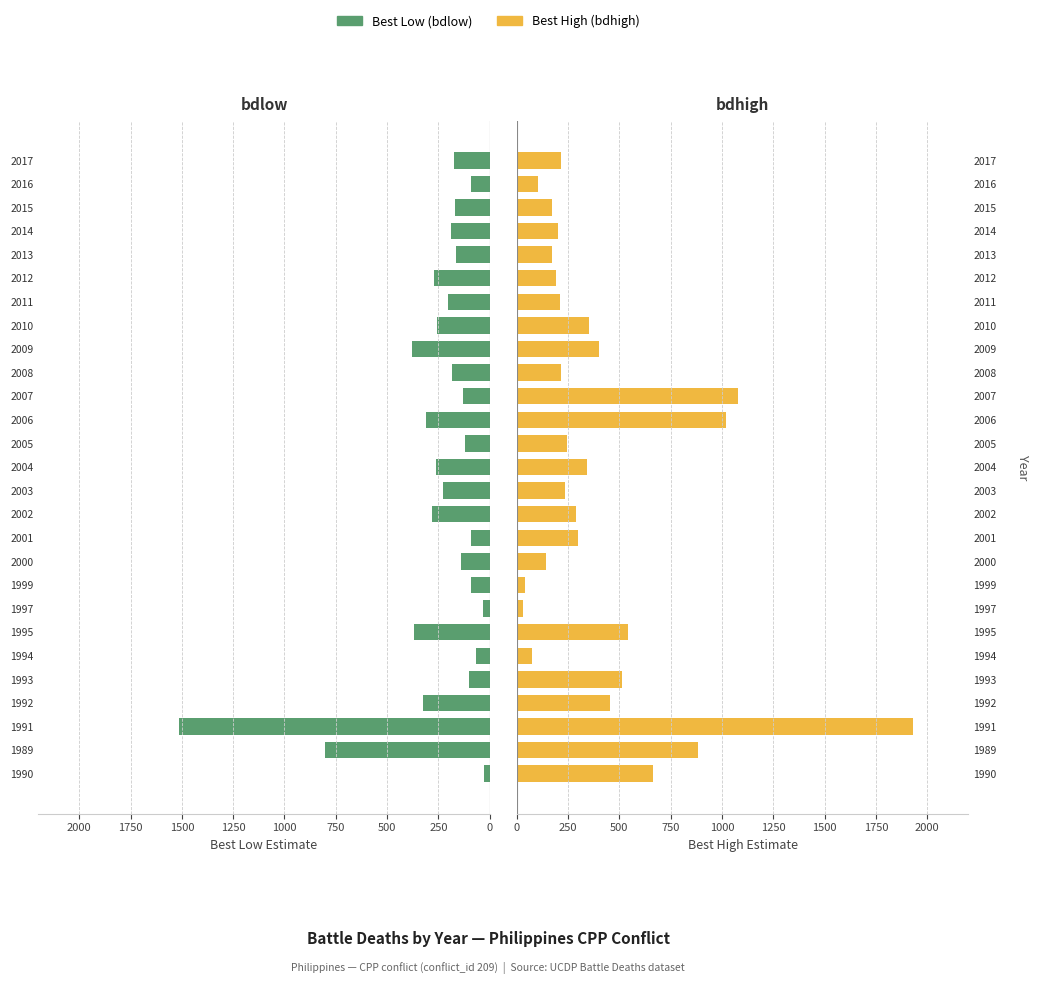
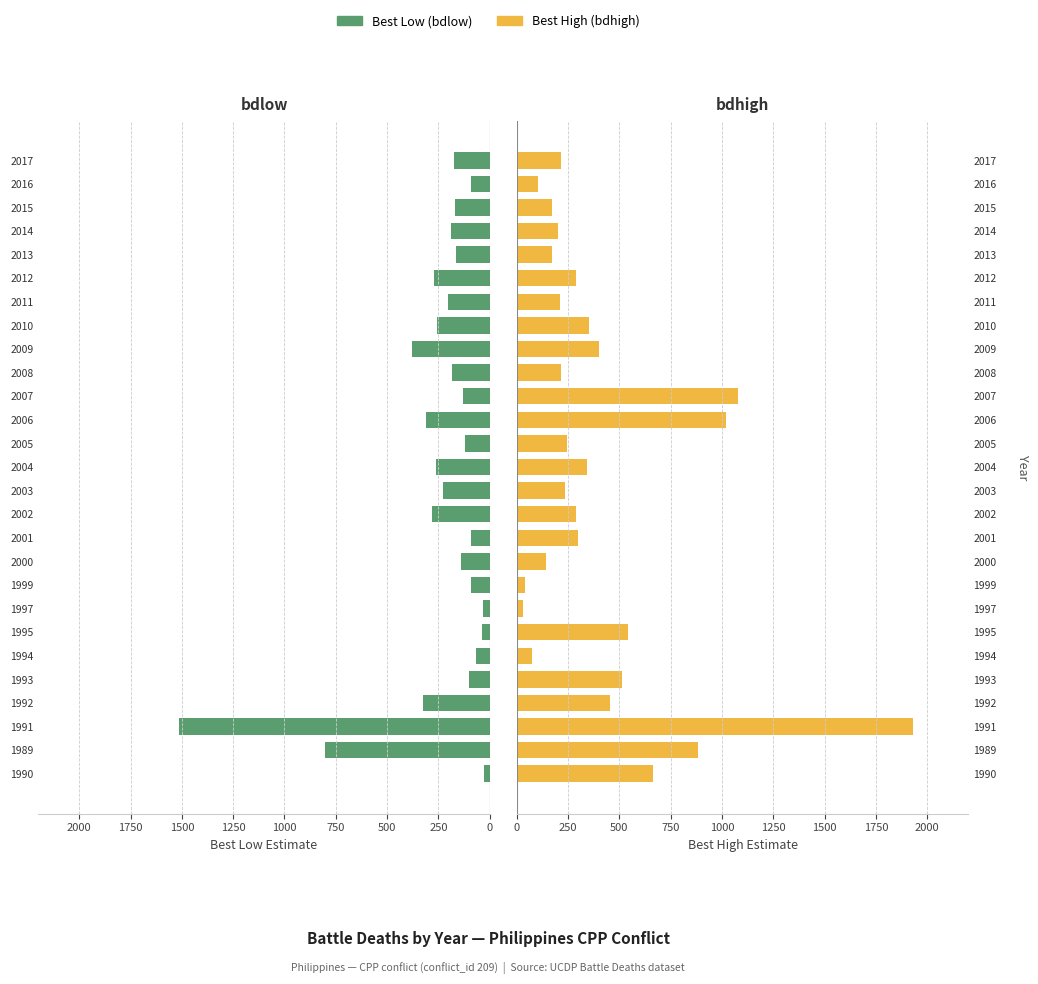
bdlow, 1995: 370 -> 40
bdhigh, 2012: 190 -> 290
